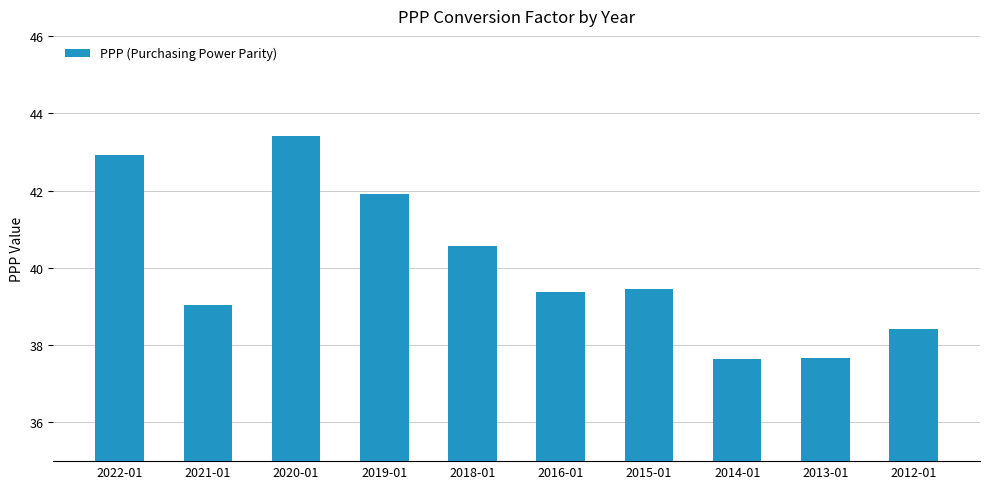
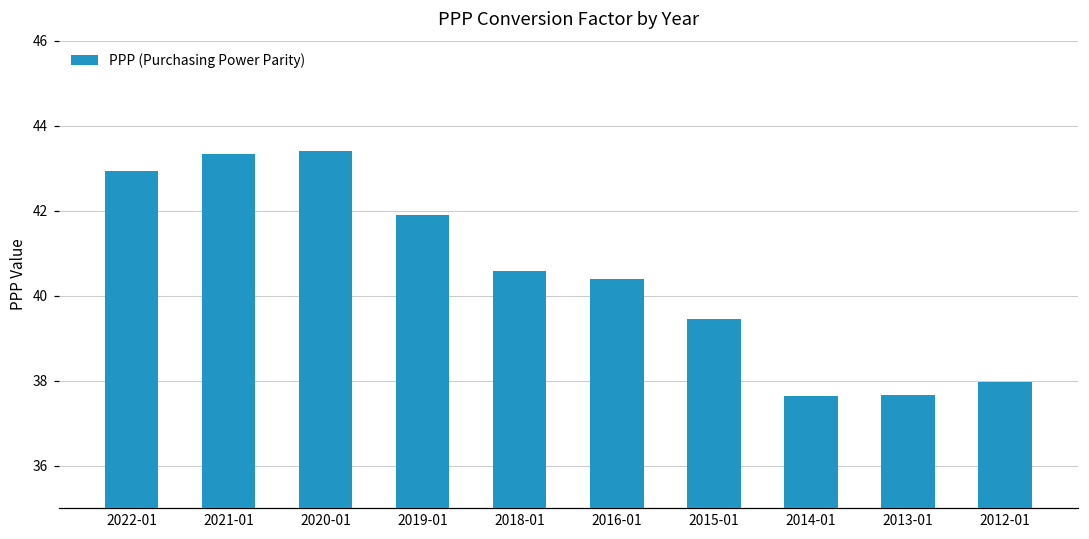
2021-01: 39.0 -> 43.3
2016-01: 39.4 -> 40.4
2012-01: 38.4 -> 38.0
